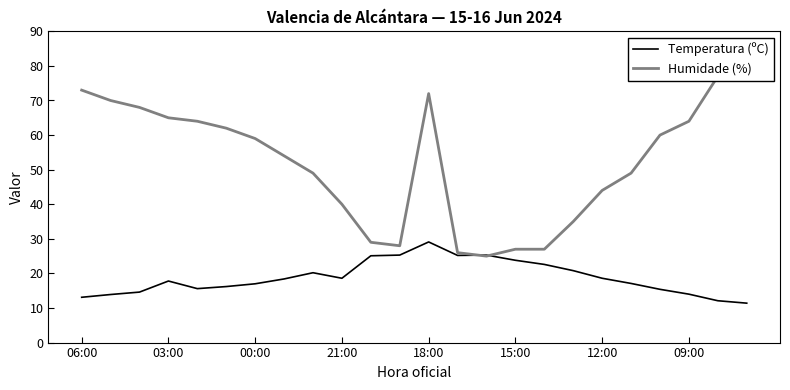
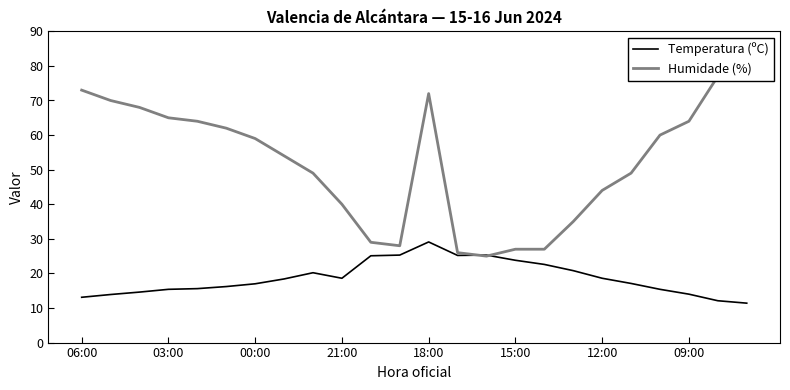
Temperatura (ºC), 03:00: 18 -> 15
